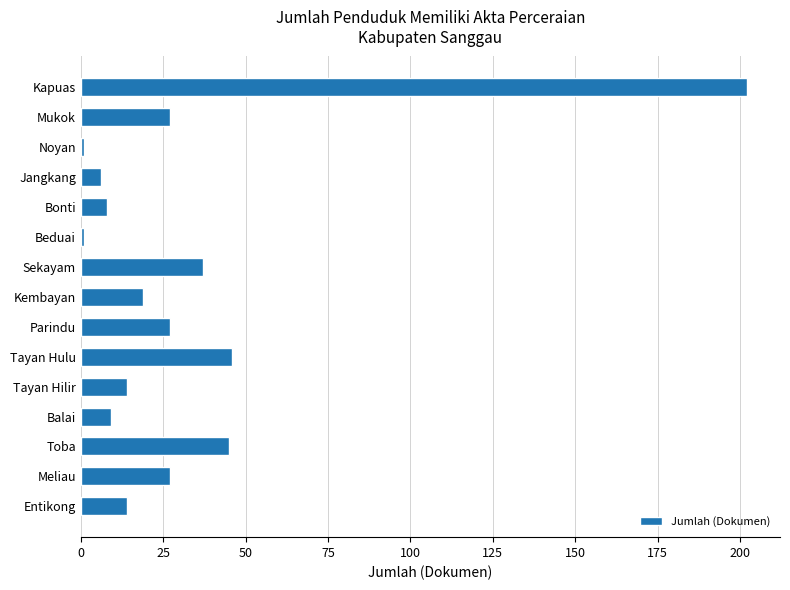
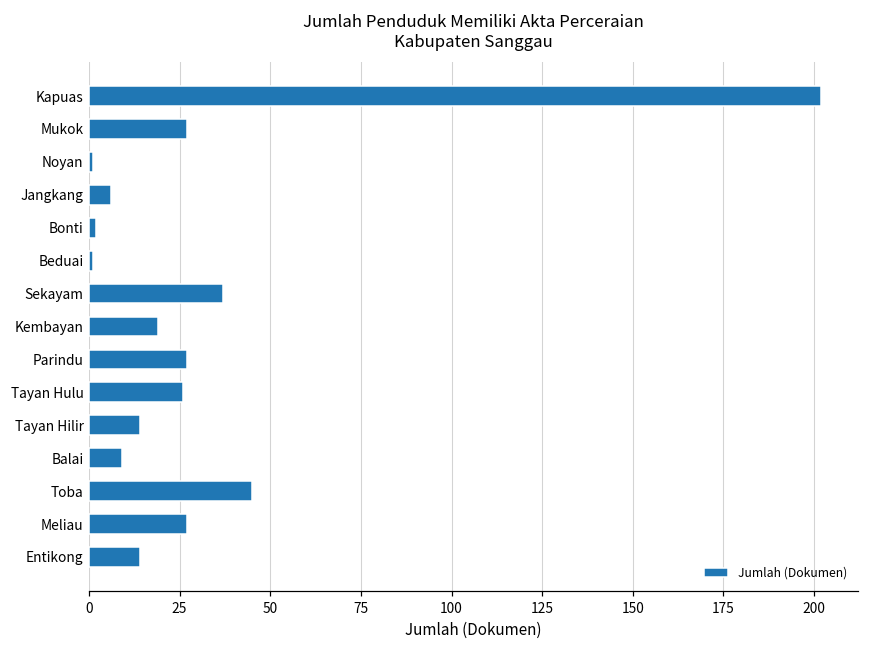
Bonti: 8 -> 2
Tayan Hulu: 46 -> 26
